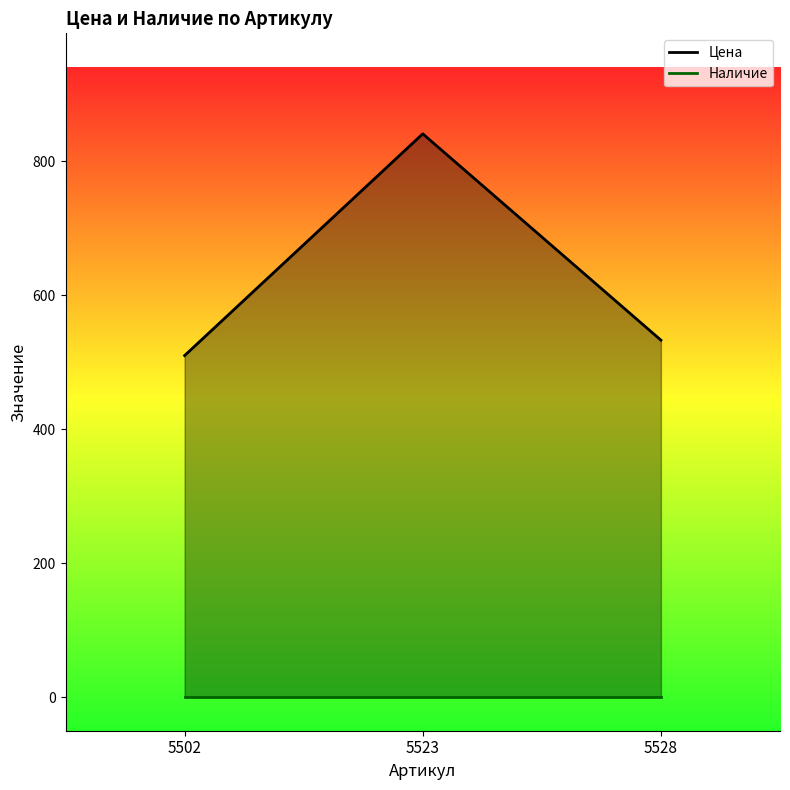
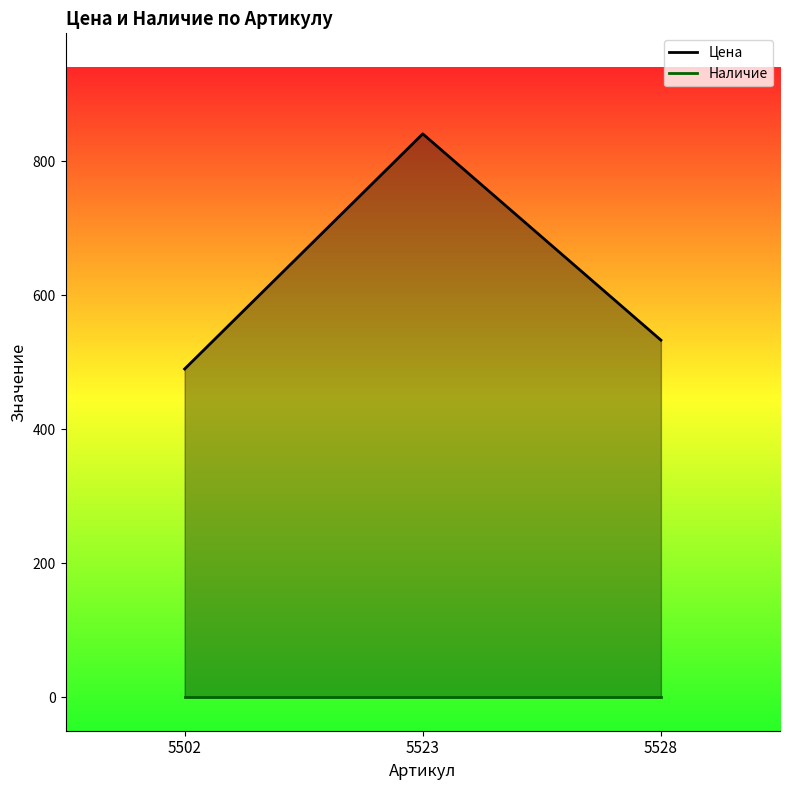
Цена, 5502: 510 -> 490
